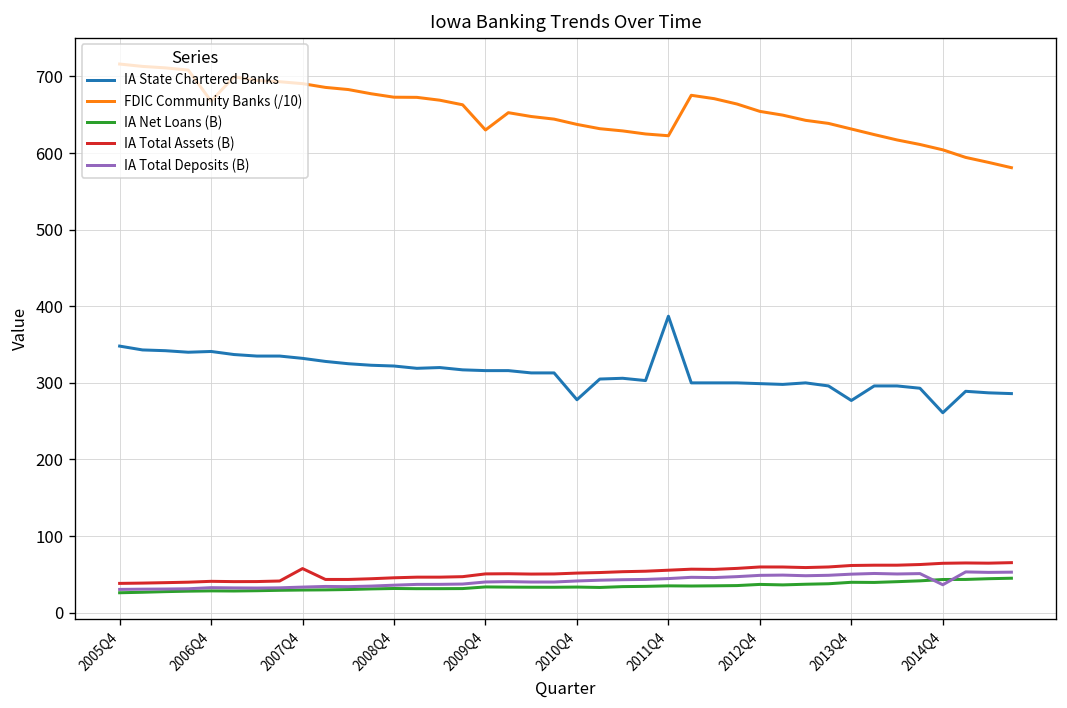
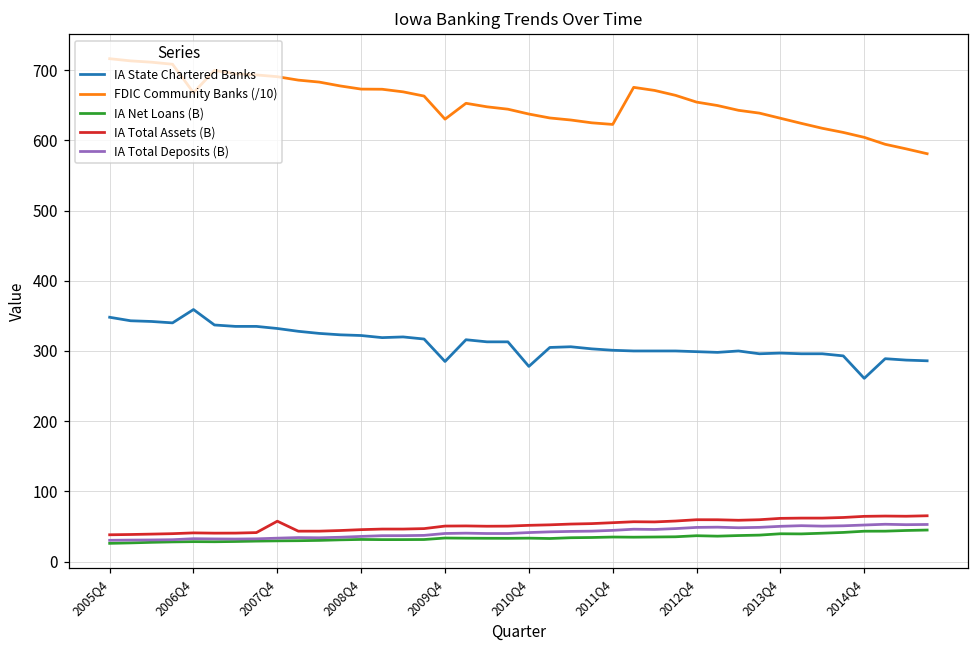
IA State Chartered Banks, 2006Q4: 340 -> 360
IA State Chartered Banks, 2009Q4: 320 -> 290
IA State Chartered Banks, 2011Q4: 390 -> 300
IA State Chartered Banks, 2013Q4: 280 -> 300
IA Total Deposits (B), 2014Q4: 40 -> 50
